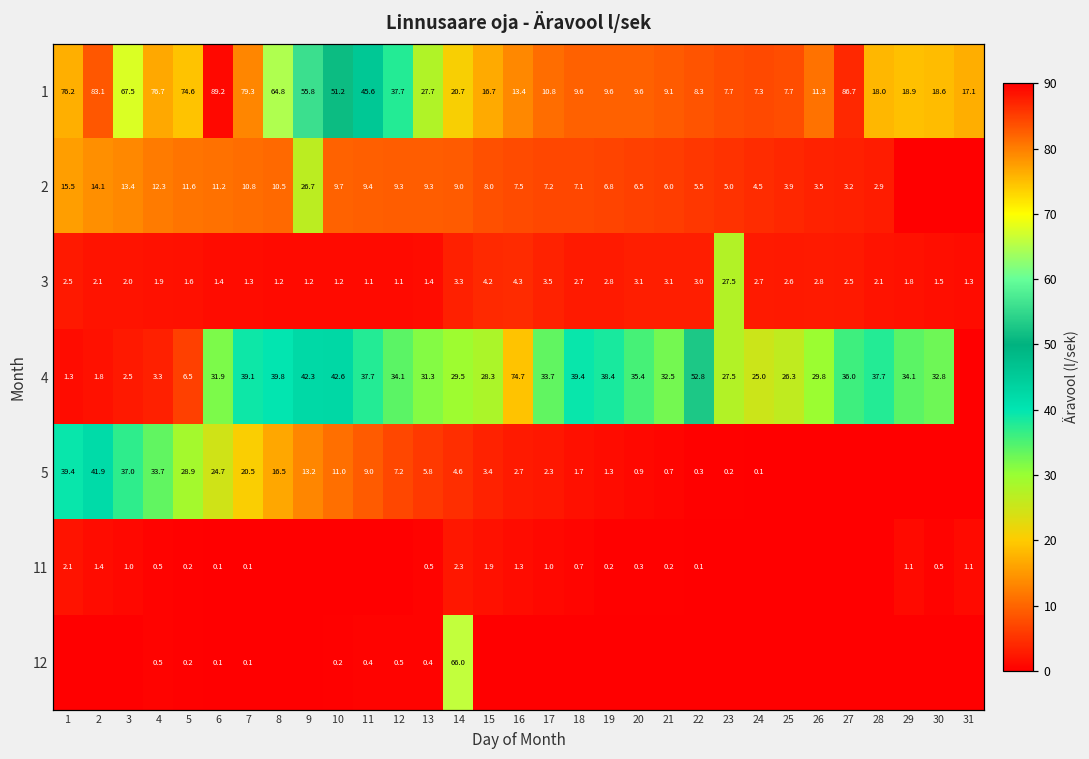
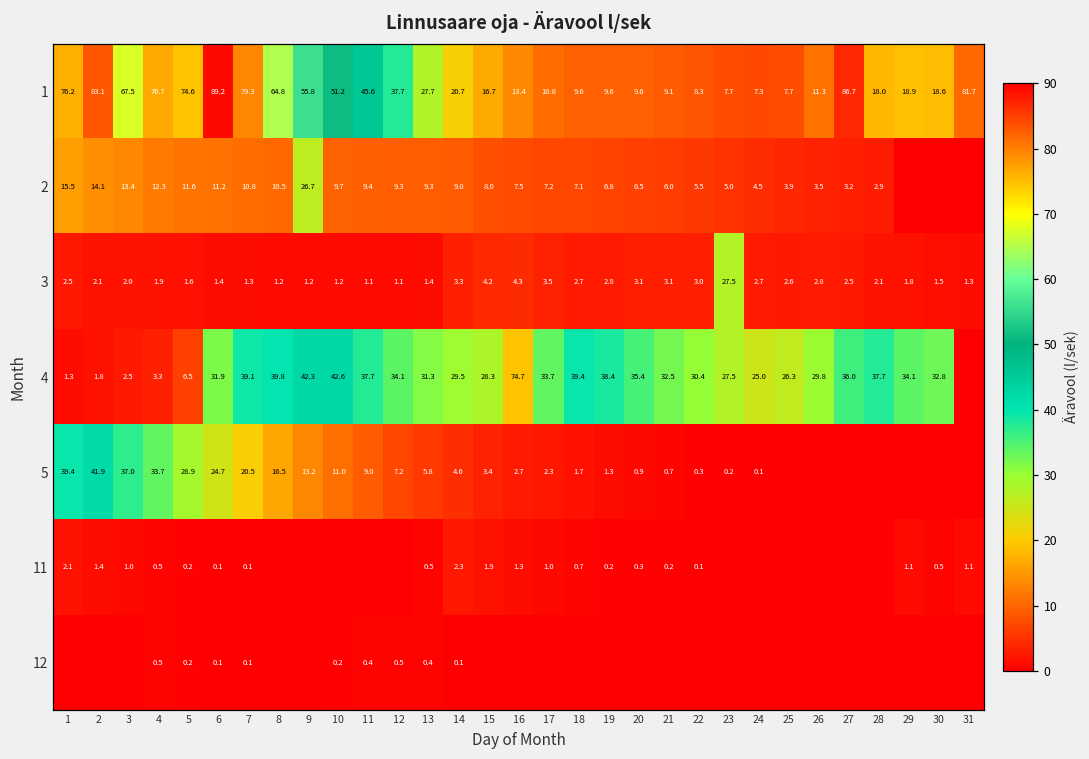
1, 31: 17.1 -> 81.7
4, 22: 52.8 -> 30.4
12, 14: 66.0 -> 0.1
